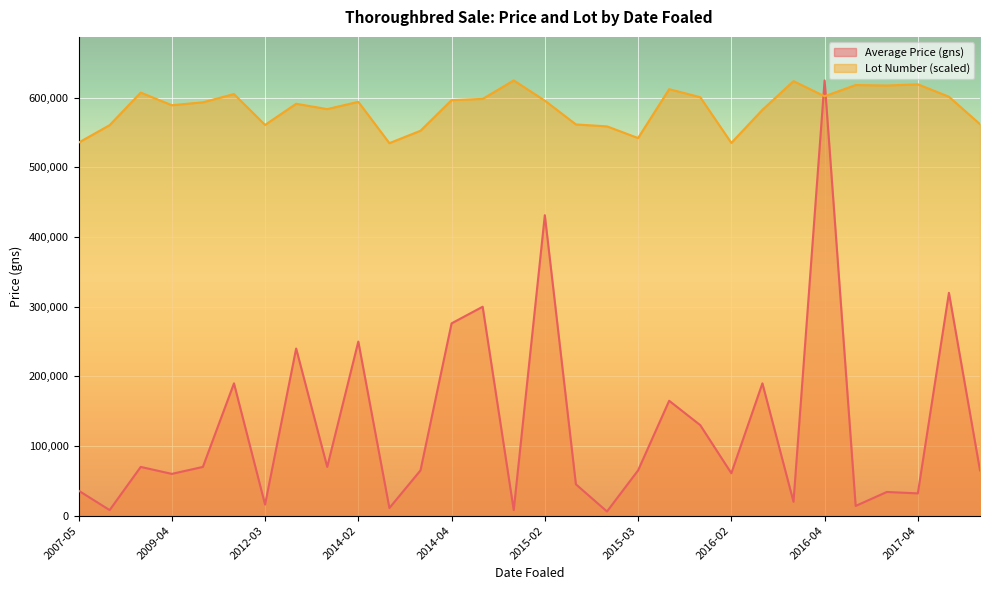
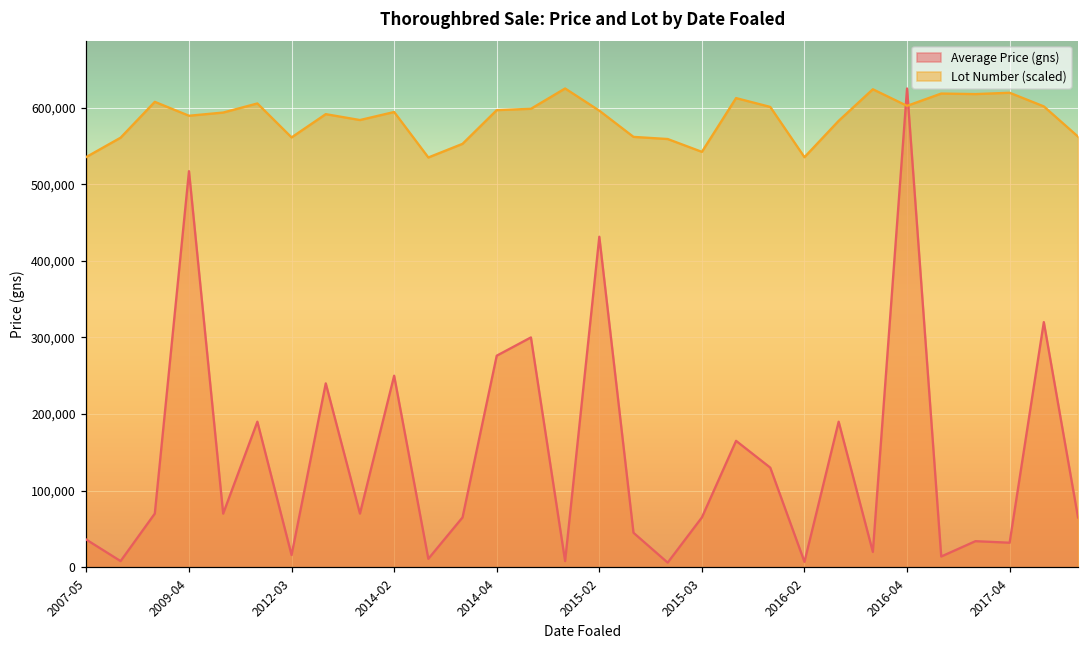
Average Price (gns), 2009-04: 60,000 -> 520,000
Average Price (gns), 2016-02: 60,000 -> 10,000
